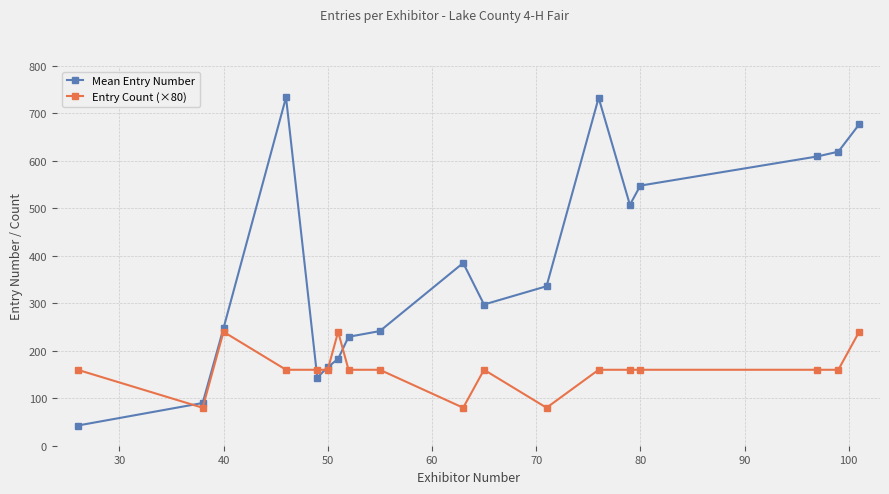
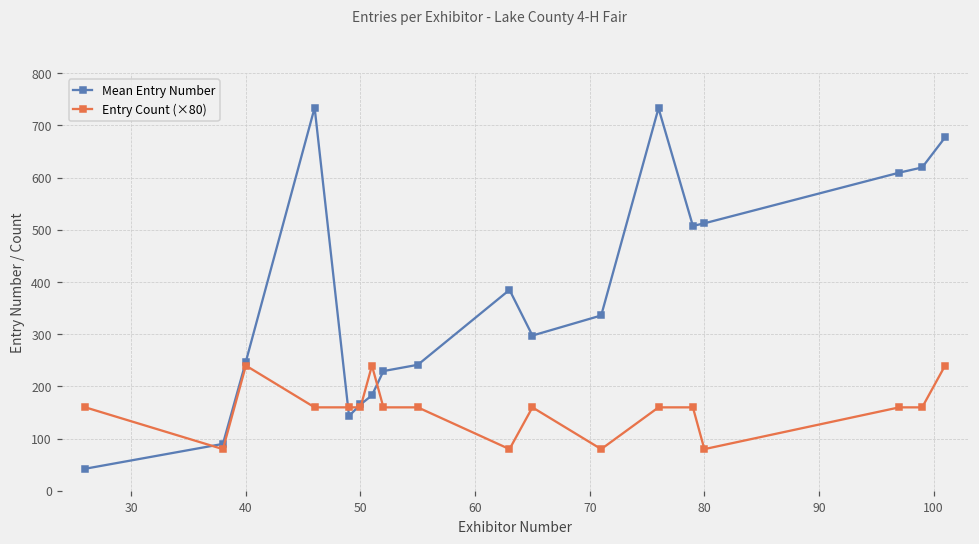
Mean Entry Number, 80: 550 -> 510
Entry Count (×80), 80: 160 -> 80
